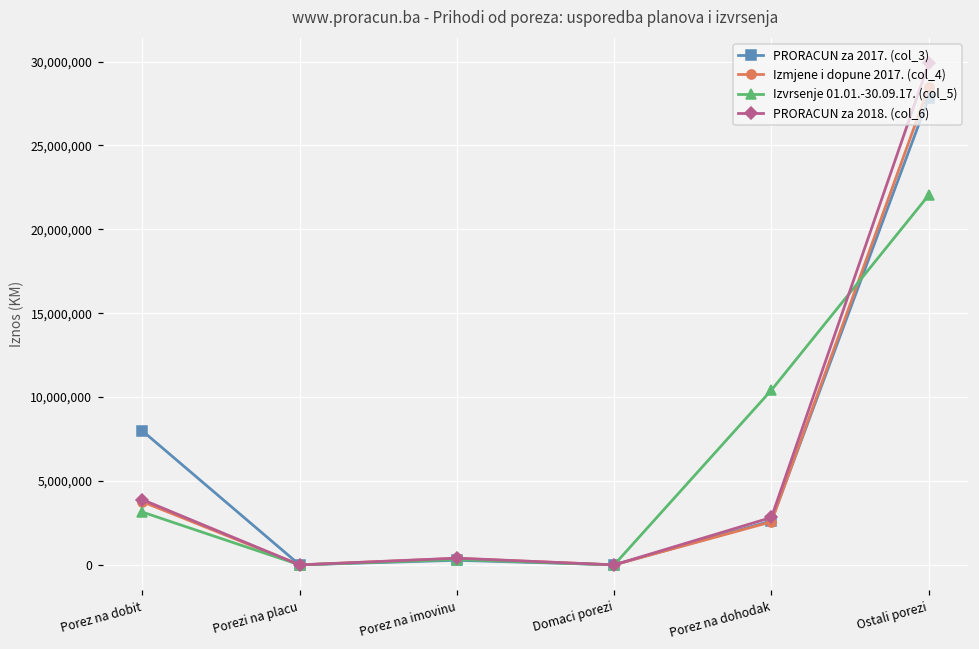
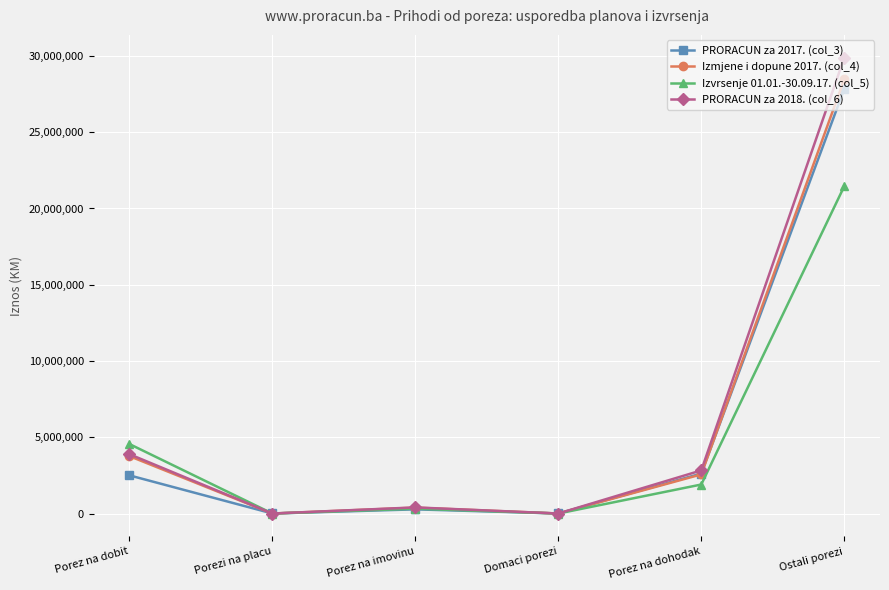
PRORACUN za 2017. (col_3), Porez na dobit: 8,000,000 -> 2,500,000
Izvrsenje 01.01.-30.09.17. (col_5), Porez na dobit: 3,100,000 -> 4,600,000
Izvrsenje 01.01.-30.09.17. (col_5), Porez na dohodak: 10,400,000 -> 1,900,000
Izvrsenje 01.01.-30.09.17. (col_5), Ostali porezi: 22,000,000 -> 21,500,000
